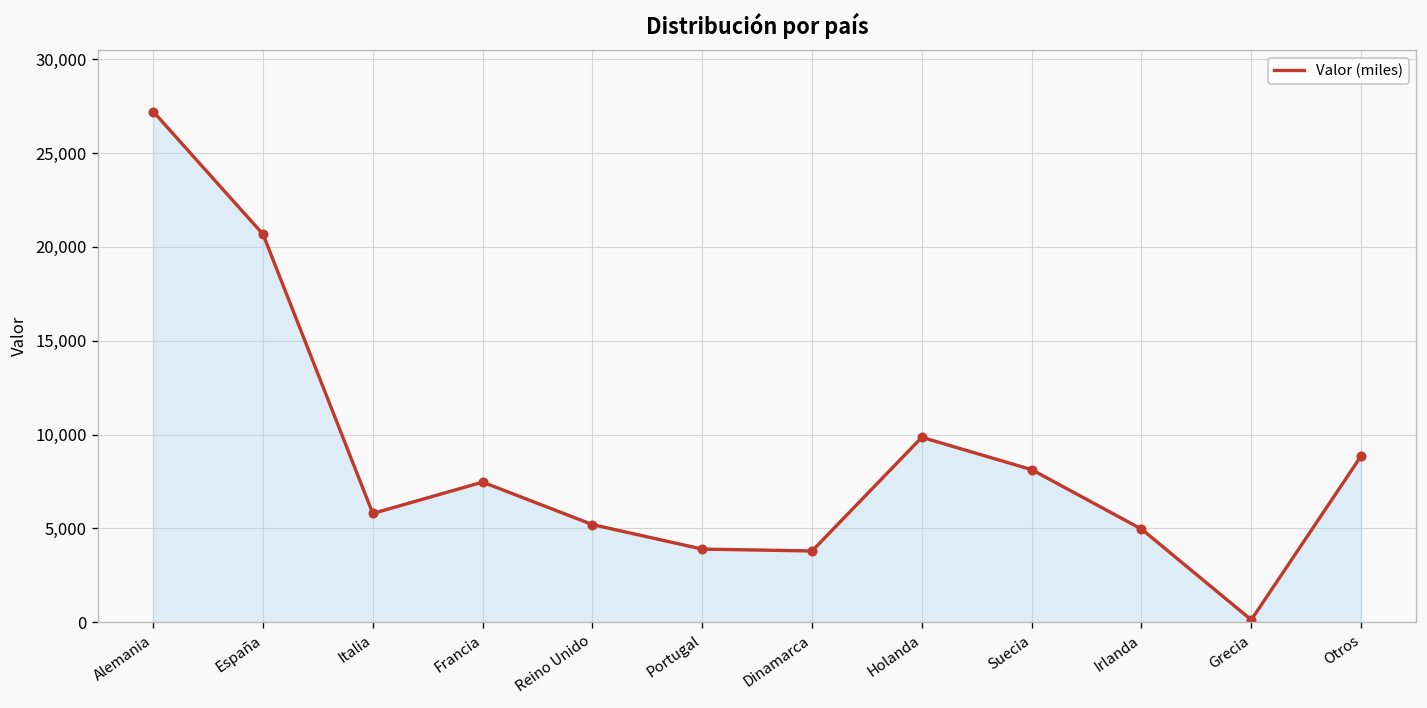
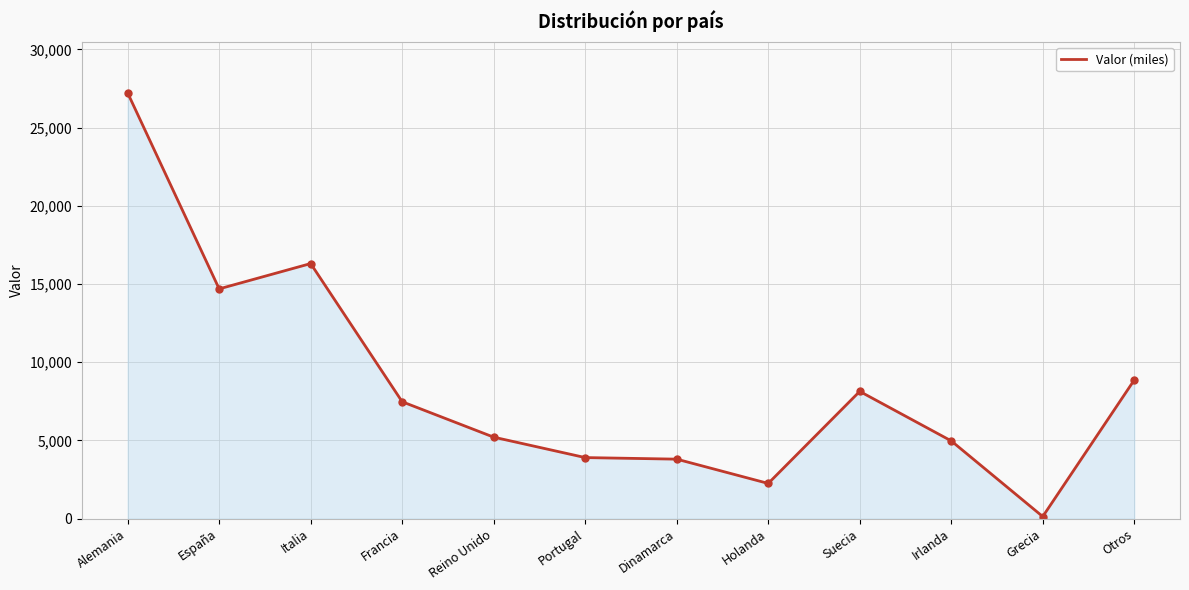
España: 20,700 -> 14,700
Italia: 5,800 -> 16,300
Holanda: 9,900 -> 2,200
